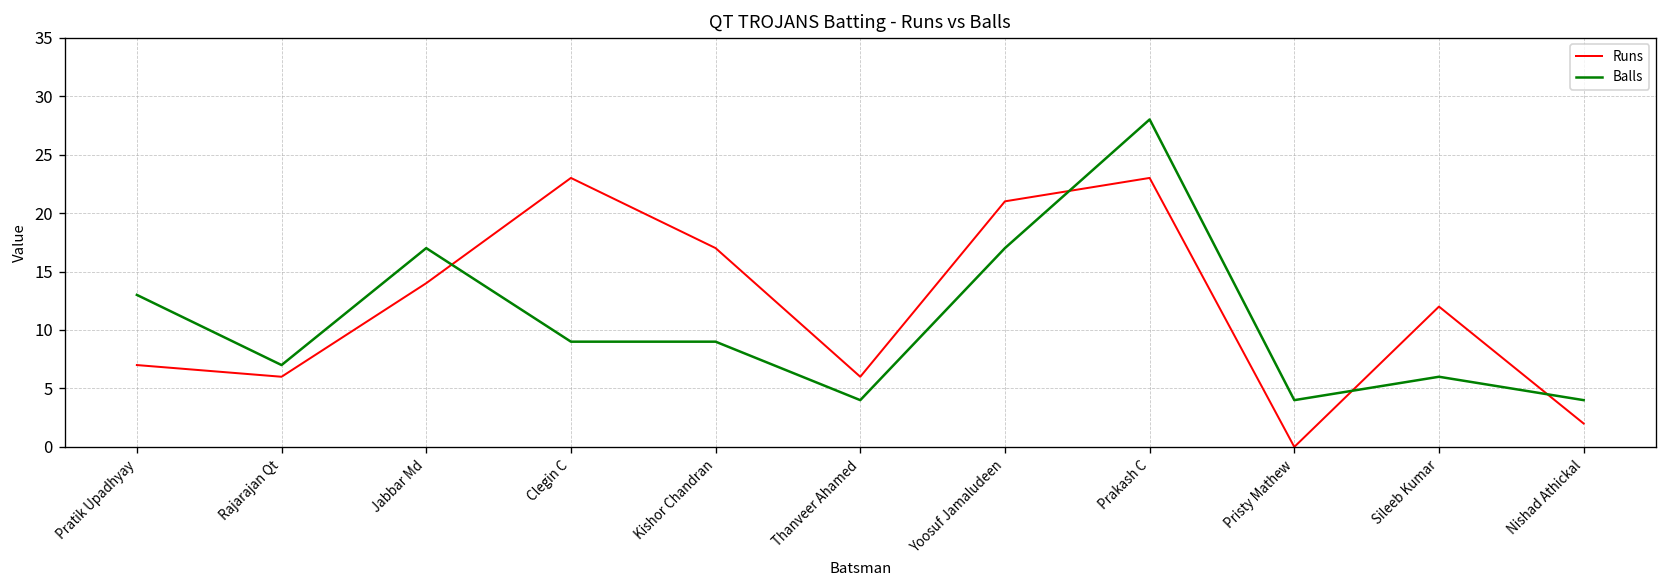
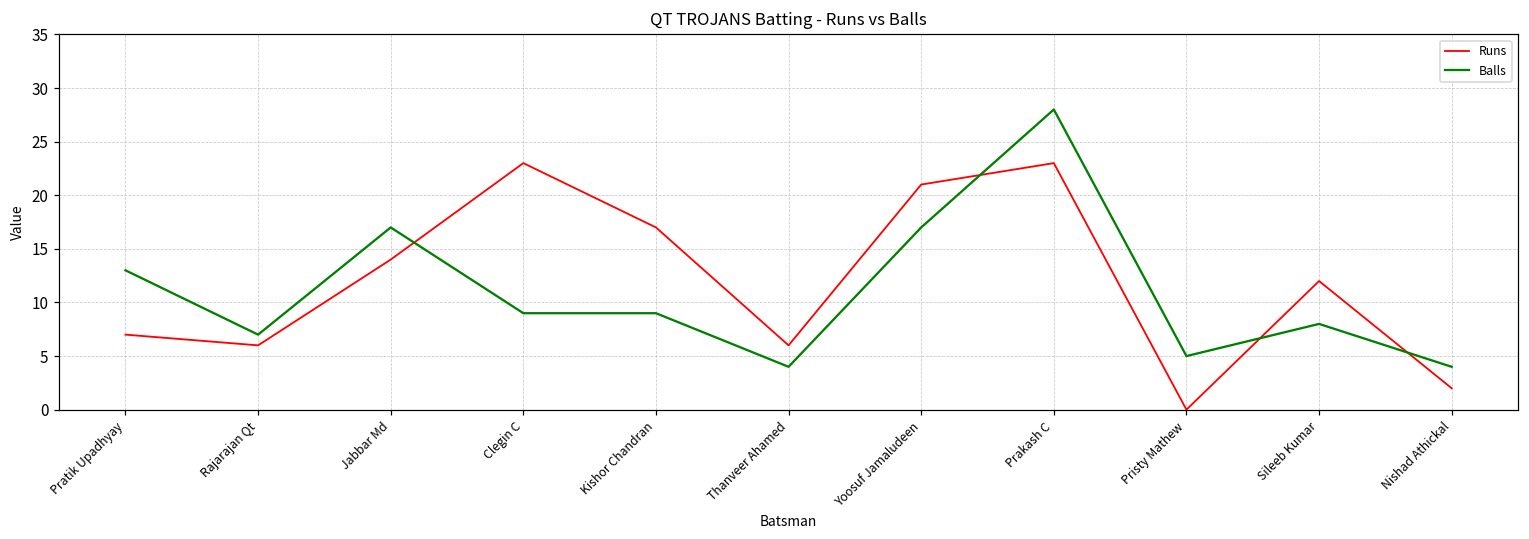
Balls, Pristy Mathew: 4 -> 5
Balls, Sileeb Kumar: 6 -> 8
